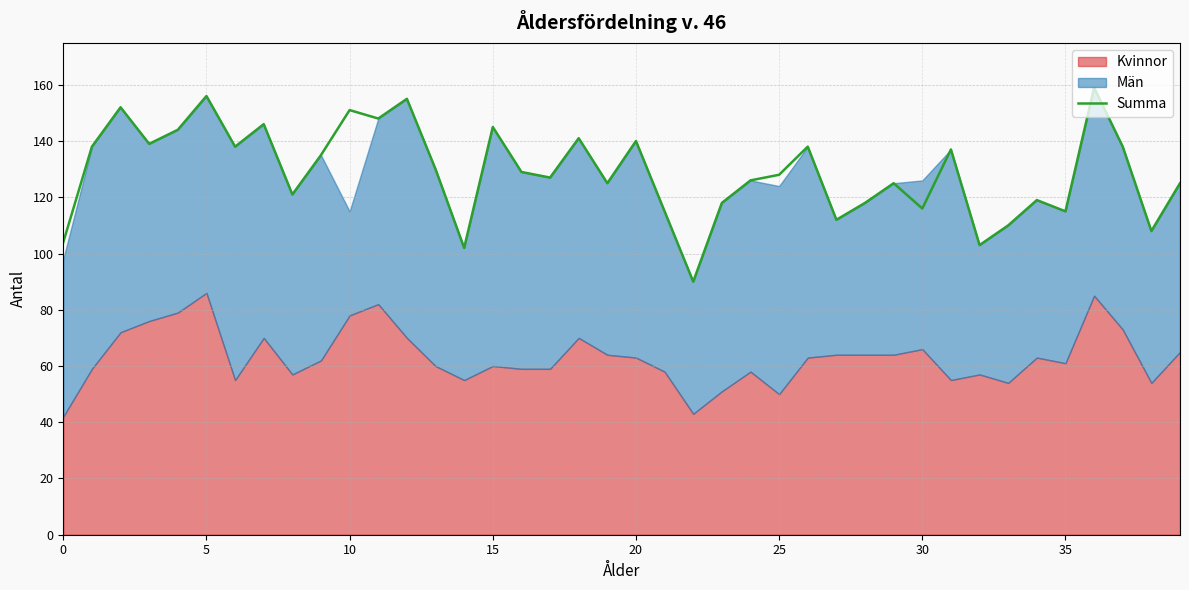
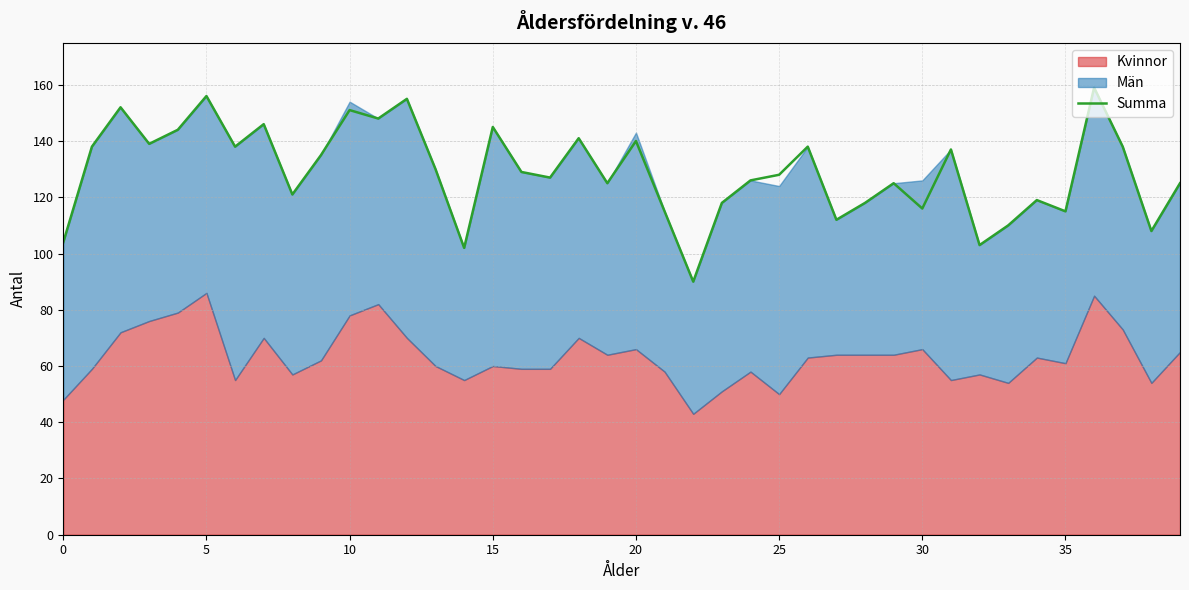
Kvinnor, 0: 42 -> 48
Män, 10: 37 -> 76
Kvinnor, 20: 63 -> 66
